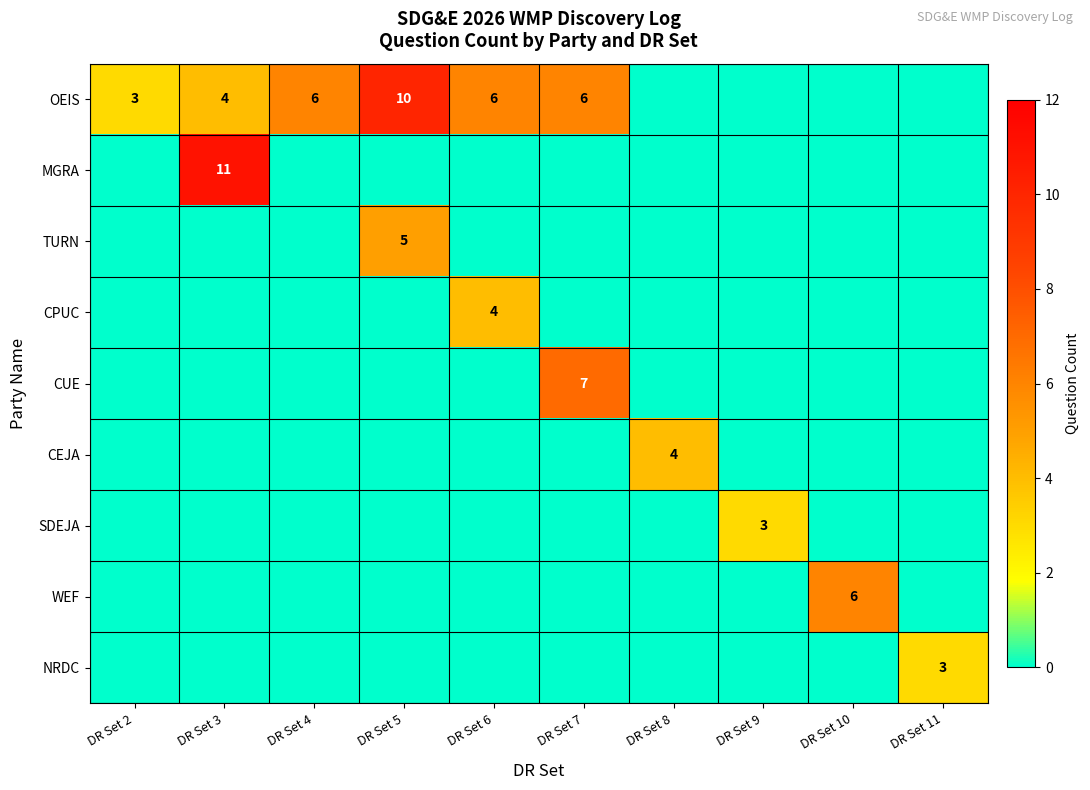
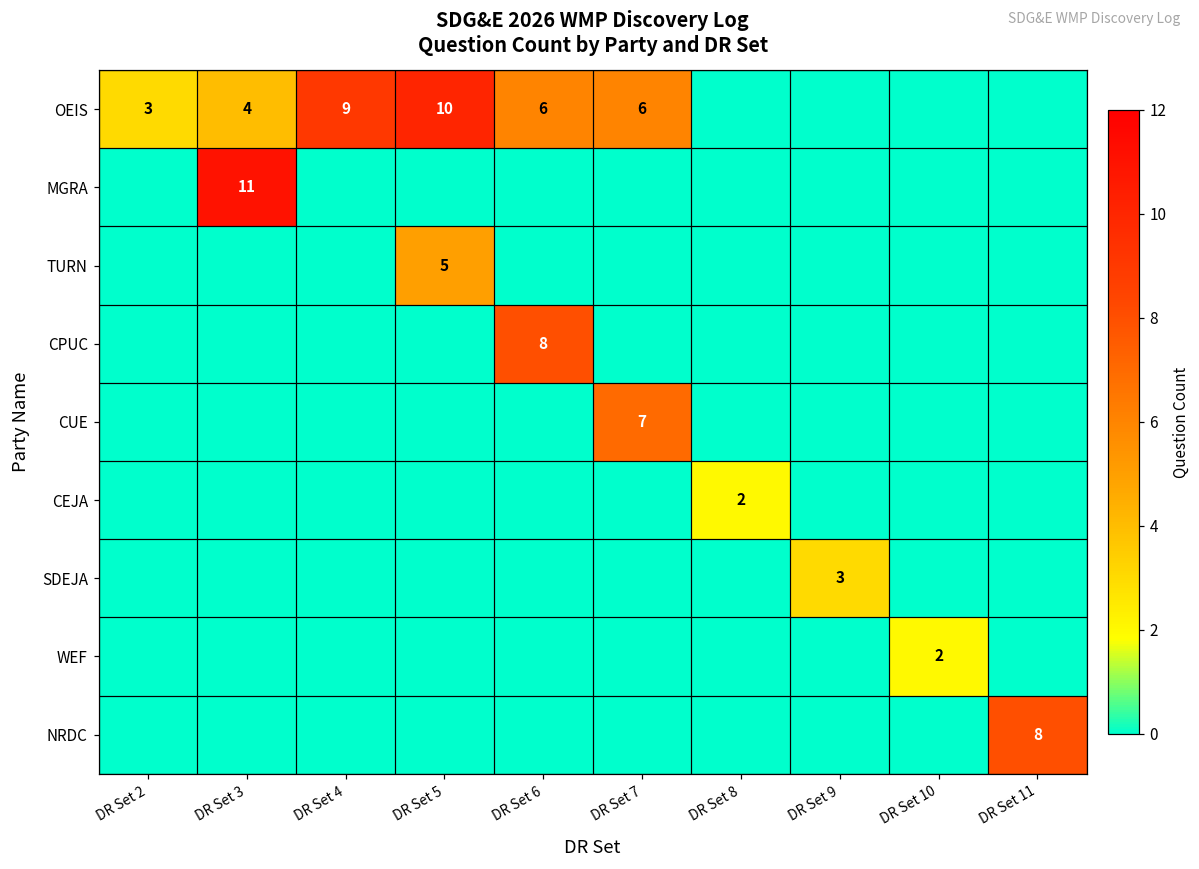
OEIS, DR Set 4: 6 -> 9
CPUC, DR Set 6: 4 -> 8
CEJA, DR Set 8: 4 -> 2
WEF, DR Set 10: 6 -> 2
NRDC, DR Set 11: 3 -> 8
